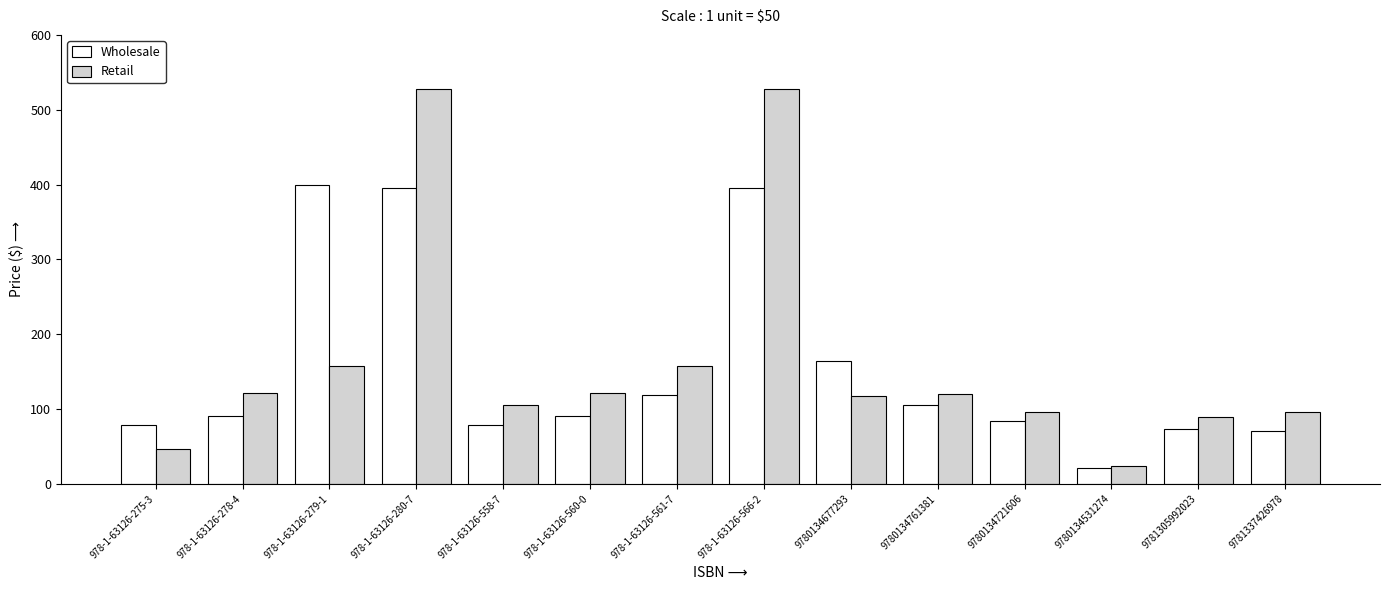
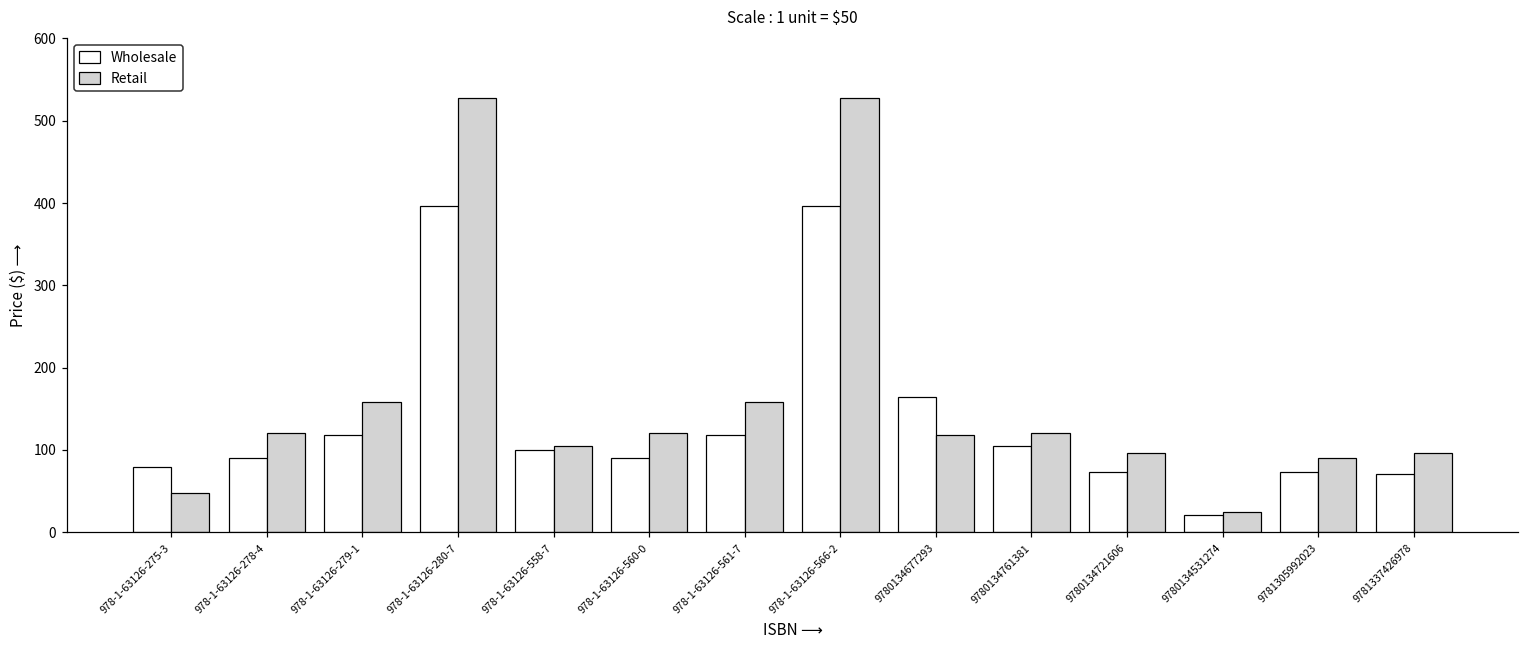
Wholesale, 978-1-63126-279-1: 400 -> 120
Wholesale, 978-1-63126-558-7: 80 -> 100
Wholesale, 9780134721606: 80 -> 70
